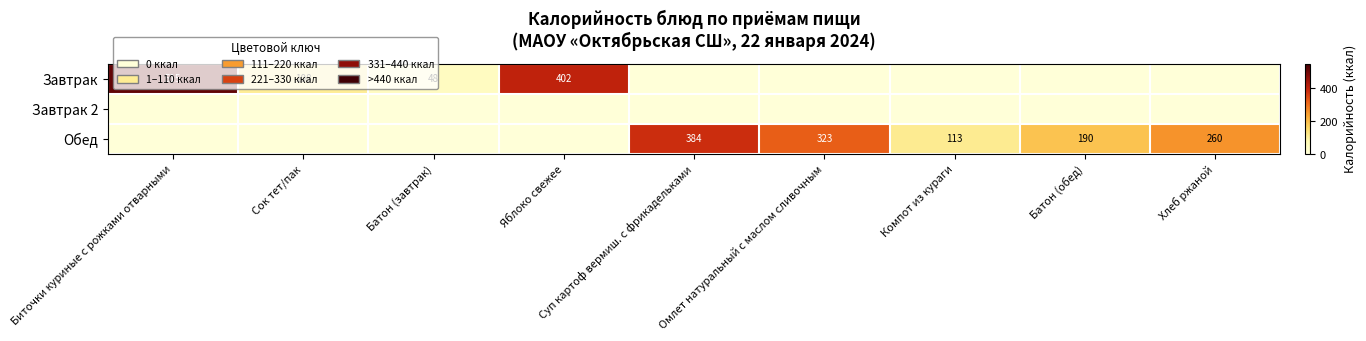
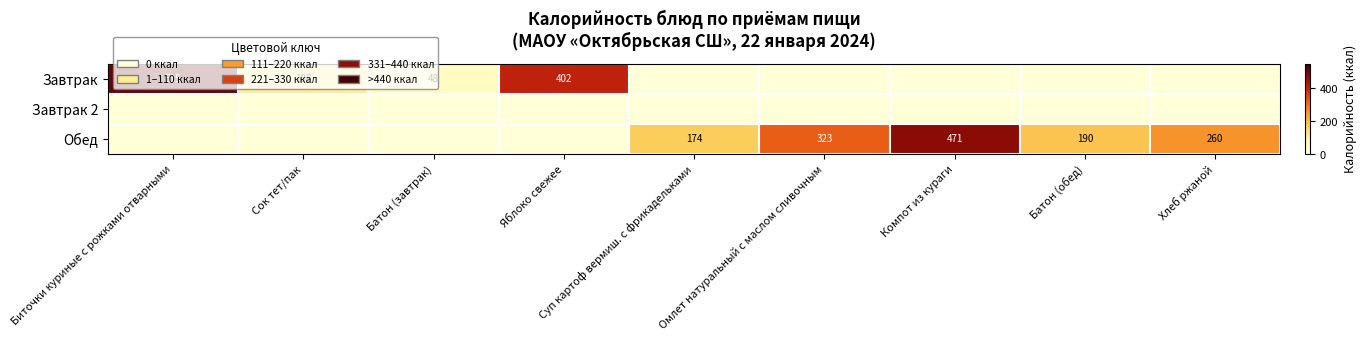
Обед, Суп картоф вермиш. с фрикадельками: 384 -> 174
Обед, Компот из кураги: 113 -> 471
